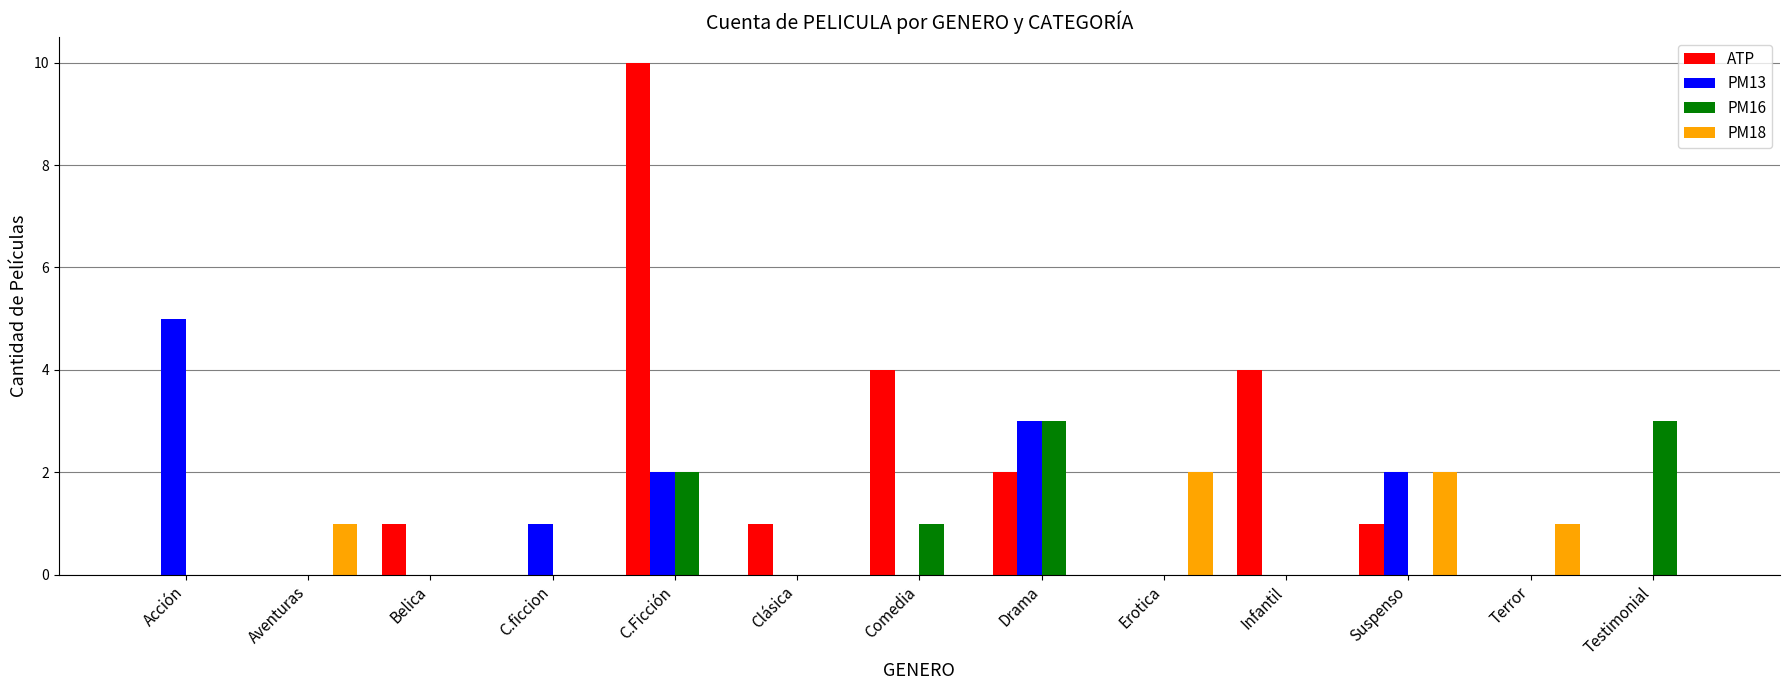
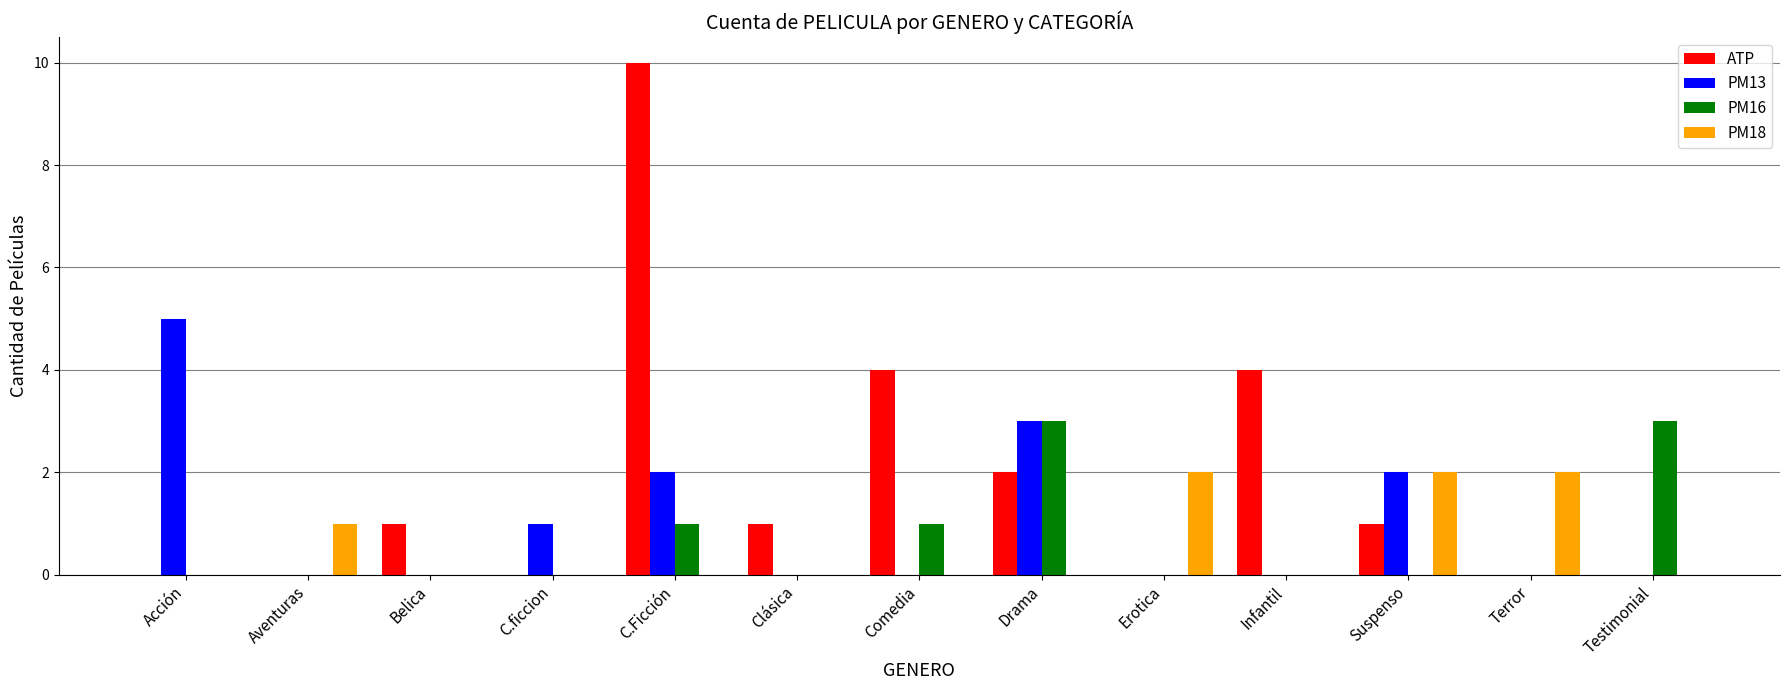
PM16, C.Ficción: 2 -> 1
PM18, Terror: 1 -> 2
